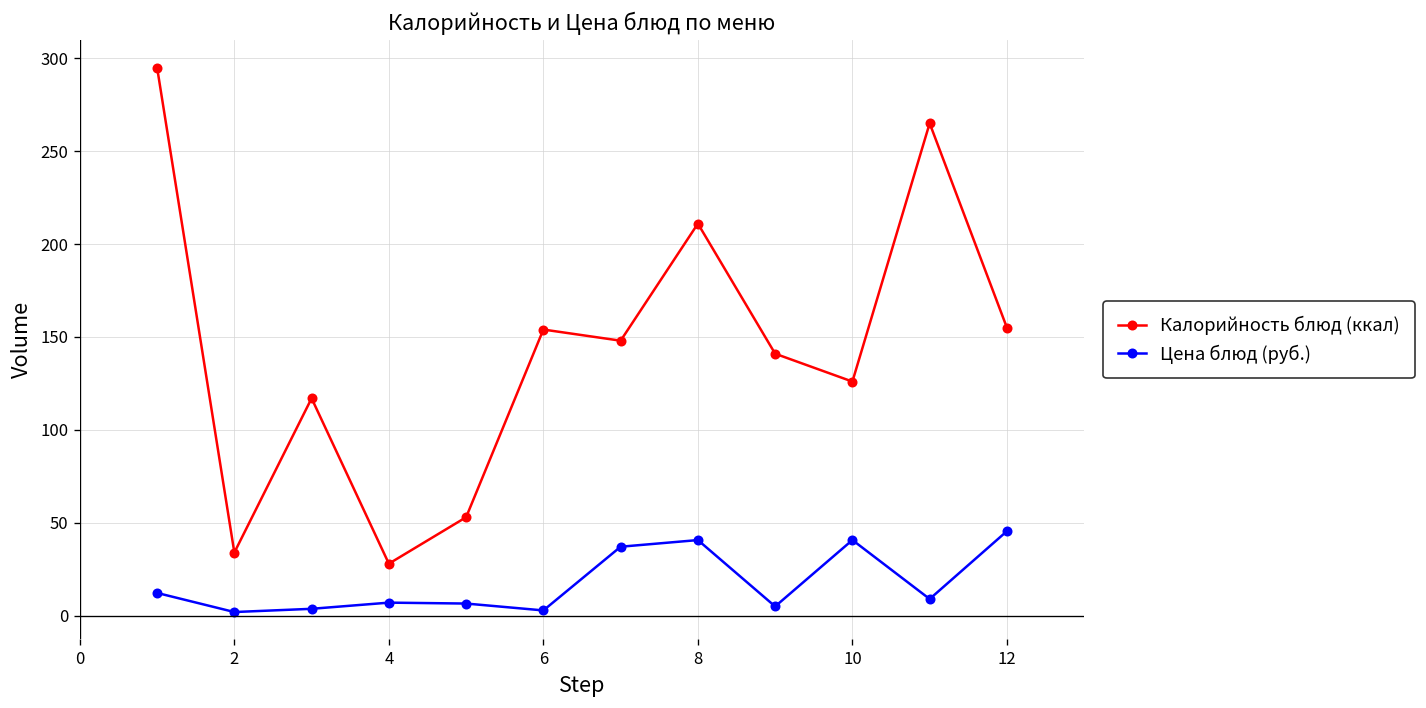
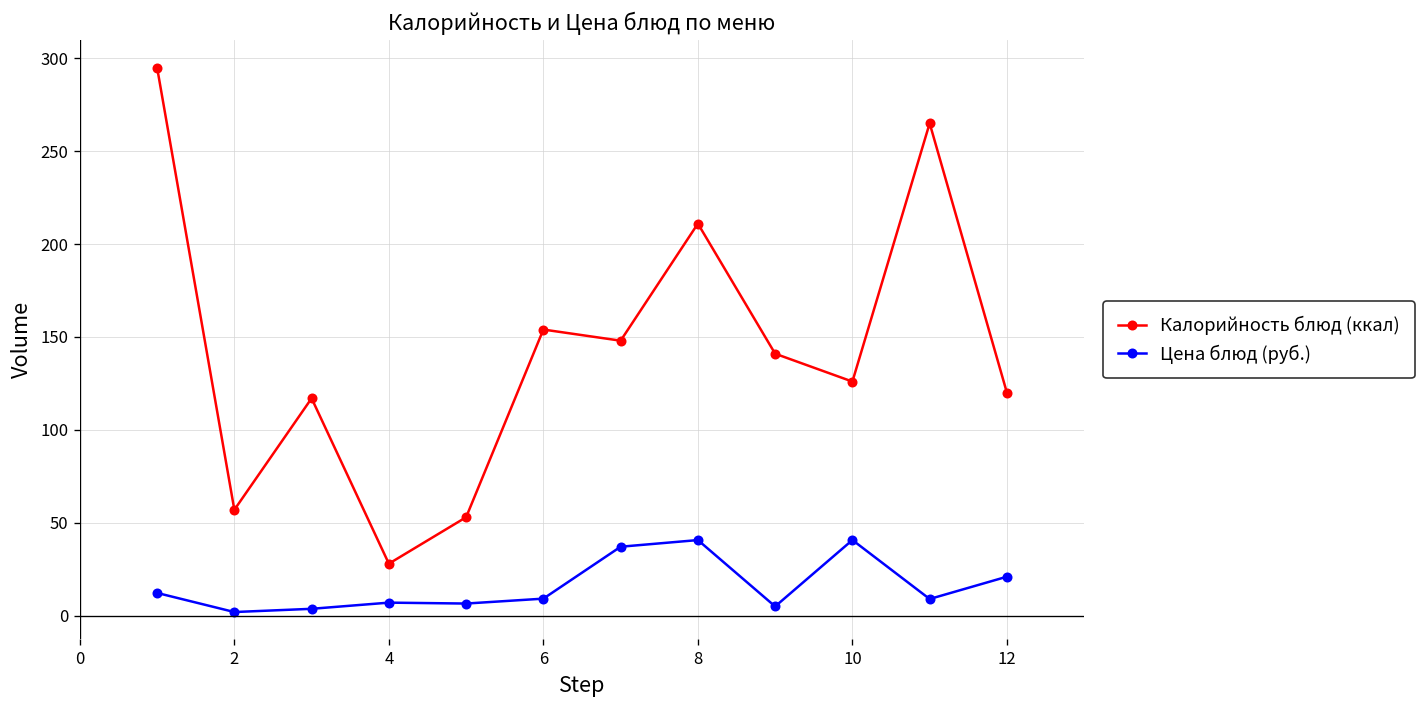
Калорийность блюд (ккал), 2: 34 -> 57
Цена блюд (руб.), 6: 3 -> 9
Калорийность блюд (ккал), 12: 155 -> 120
Цена блюд (руб.), 12: 46 -> 21
